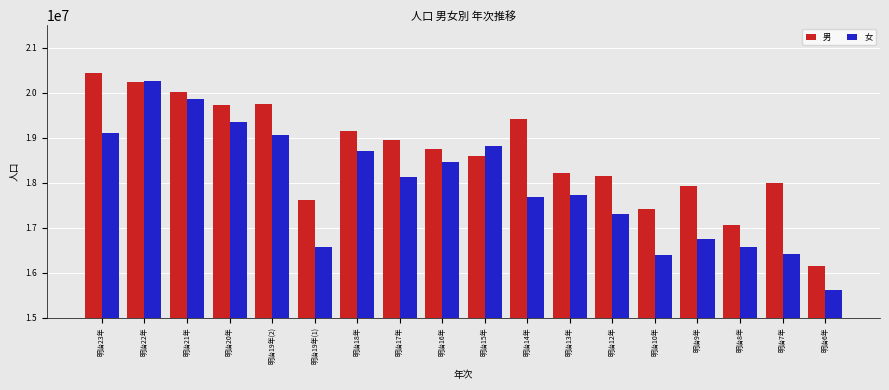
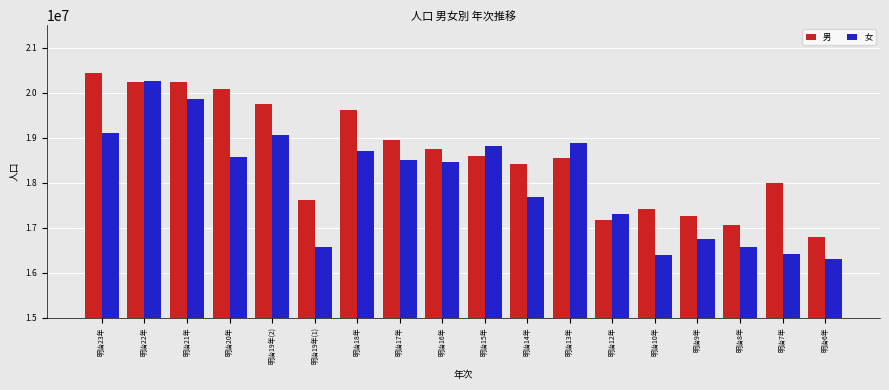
男, 明治21年: 20000000 -> 20200000
男, 明治20年: 19700000 -> 20100000
女, 明治20年: 19300000 -> 18600000
男, 明治18年: 19200000 -> 19600000
女, 明治17年: 18100000 -> 18500000
男, 明治14年: 19400000 -> 18400000
男, 明治13年: 18200000 -> 18500000
女, 明治13年: 17700000 -> 18900000
男, 明治12年: 18100000 -> 17200000
男, 明治9年: 17900000 -> 17300000
男, 明治6年: 16100000 -> 16800000
女, 明治6年: 15600000 -> 16300000
